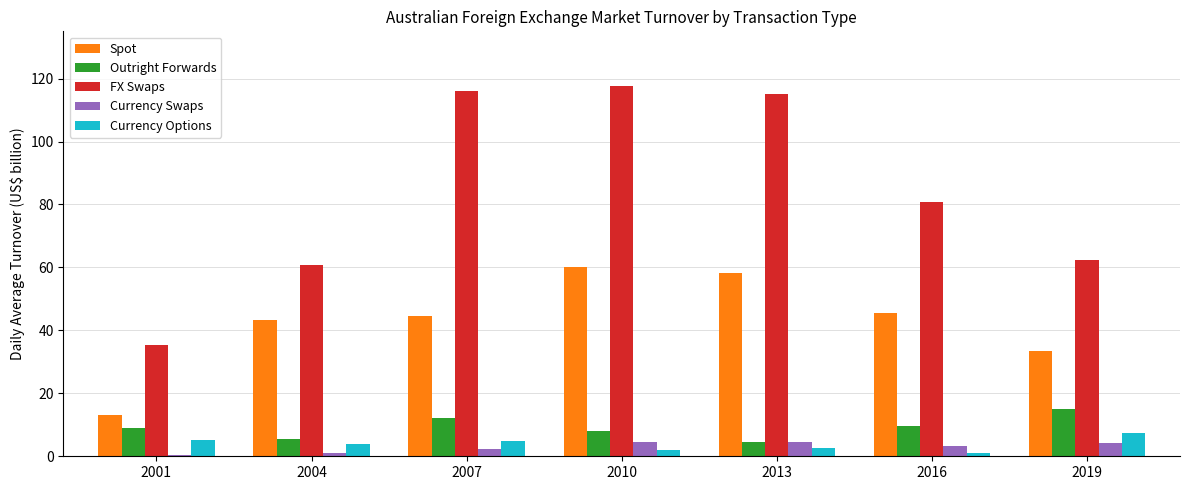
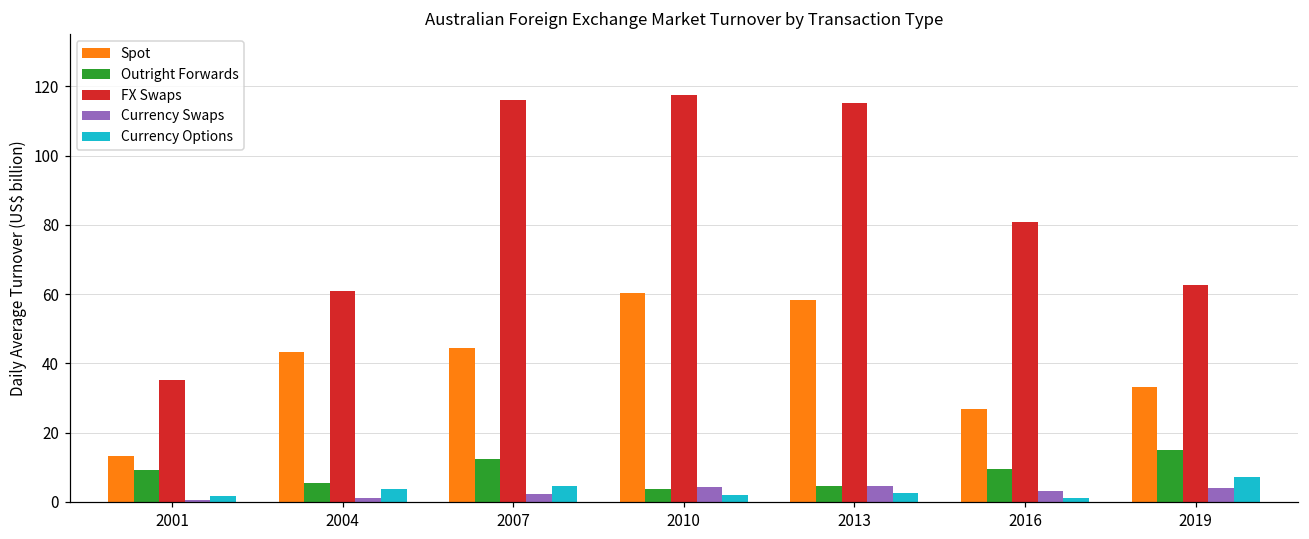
Currency Options, 2001: 5 -> 2
Outright Forwards, 2010: 8 -> 4
Spot, 2016: 46 -> 27
